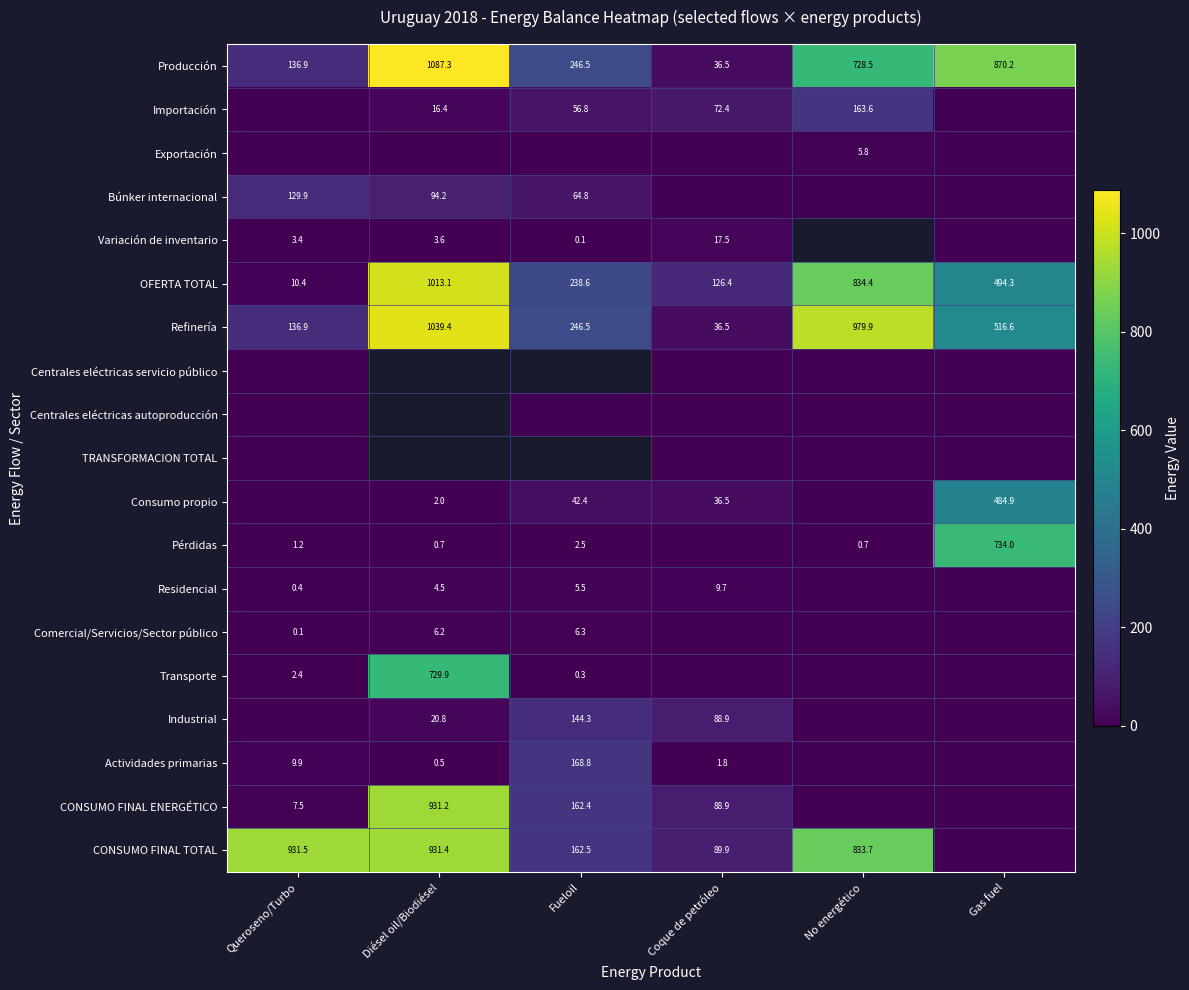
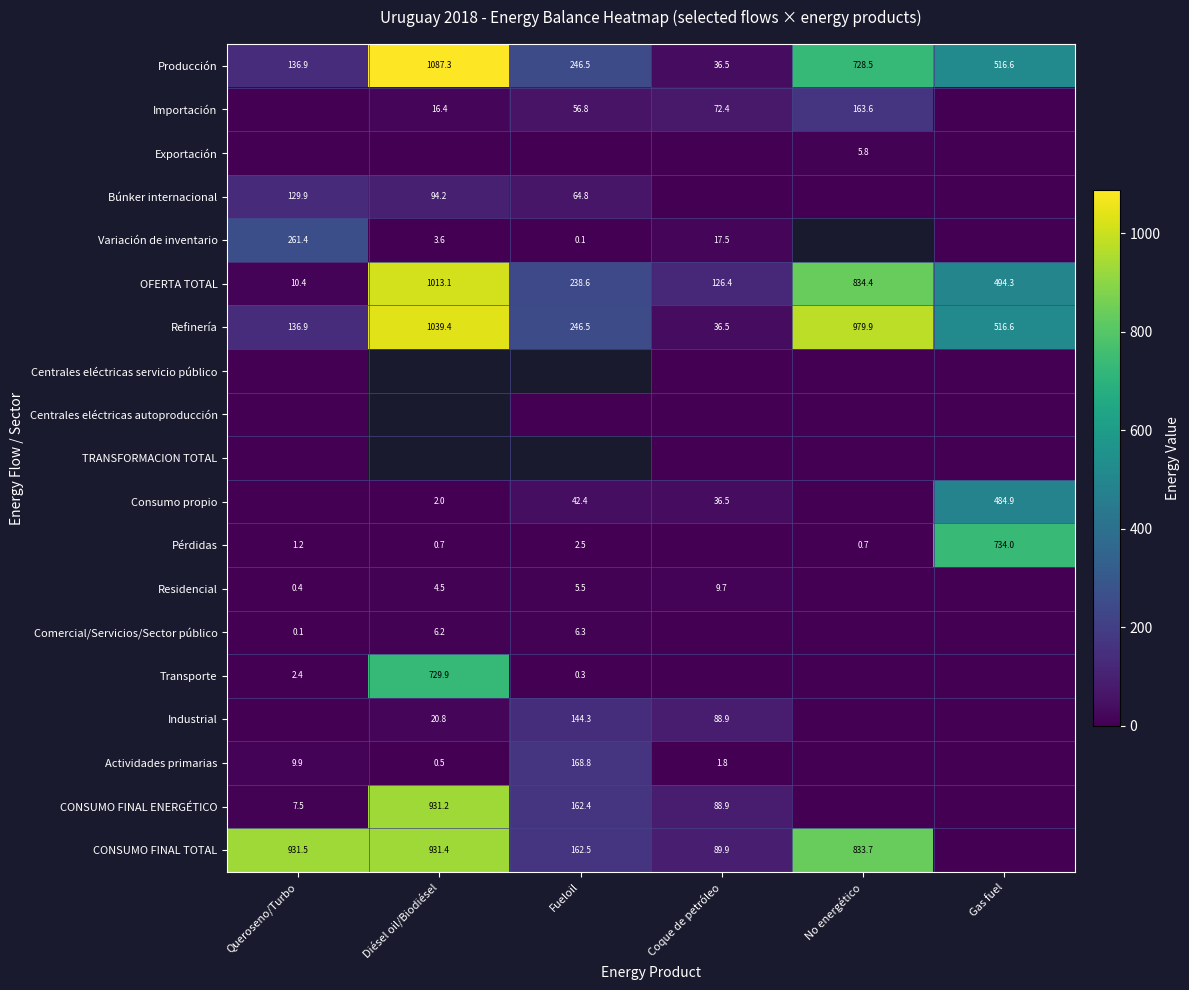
Producción, Gas fuel: 870.2 -> 516.6
Variación de inventario, Queroseno/Turbo: 3.4 -> 261.4
